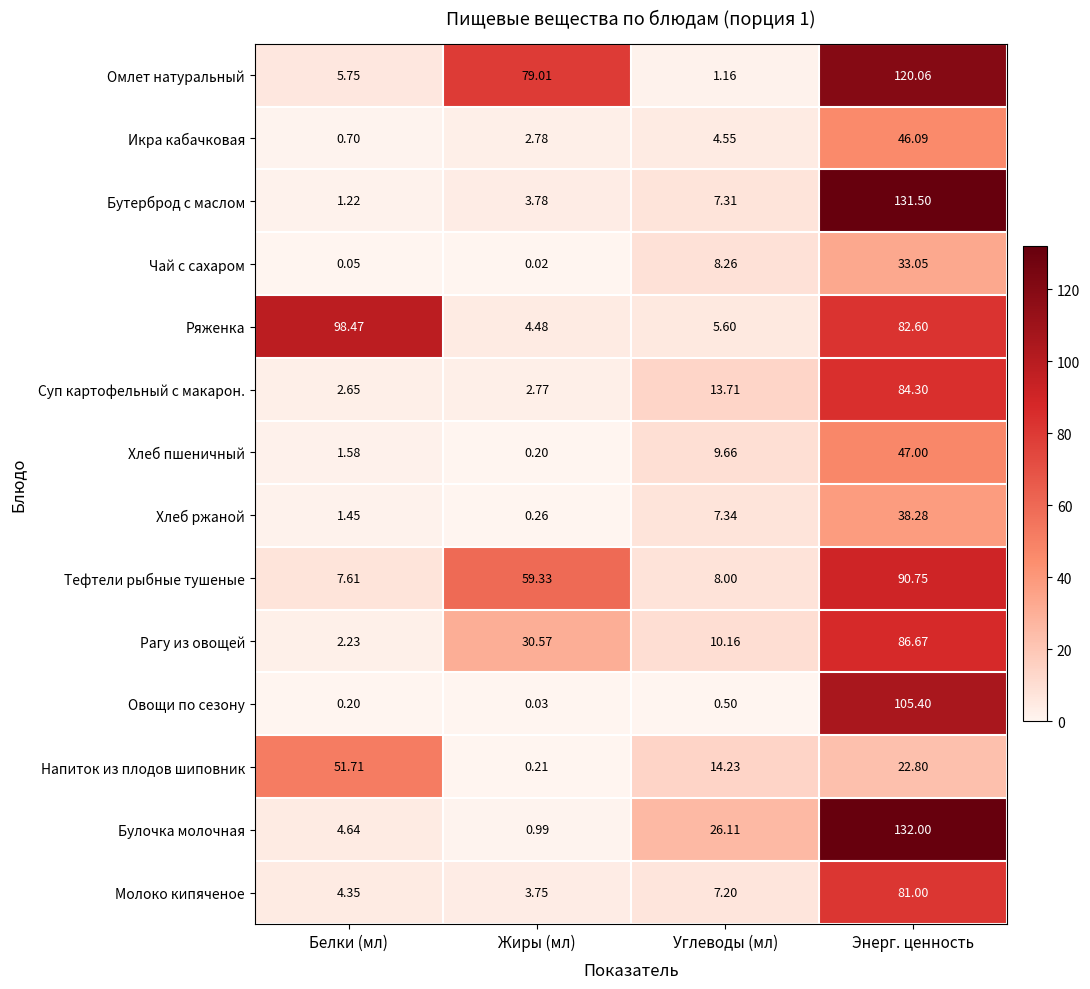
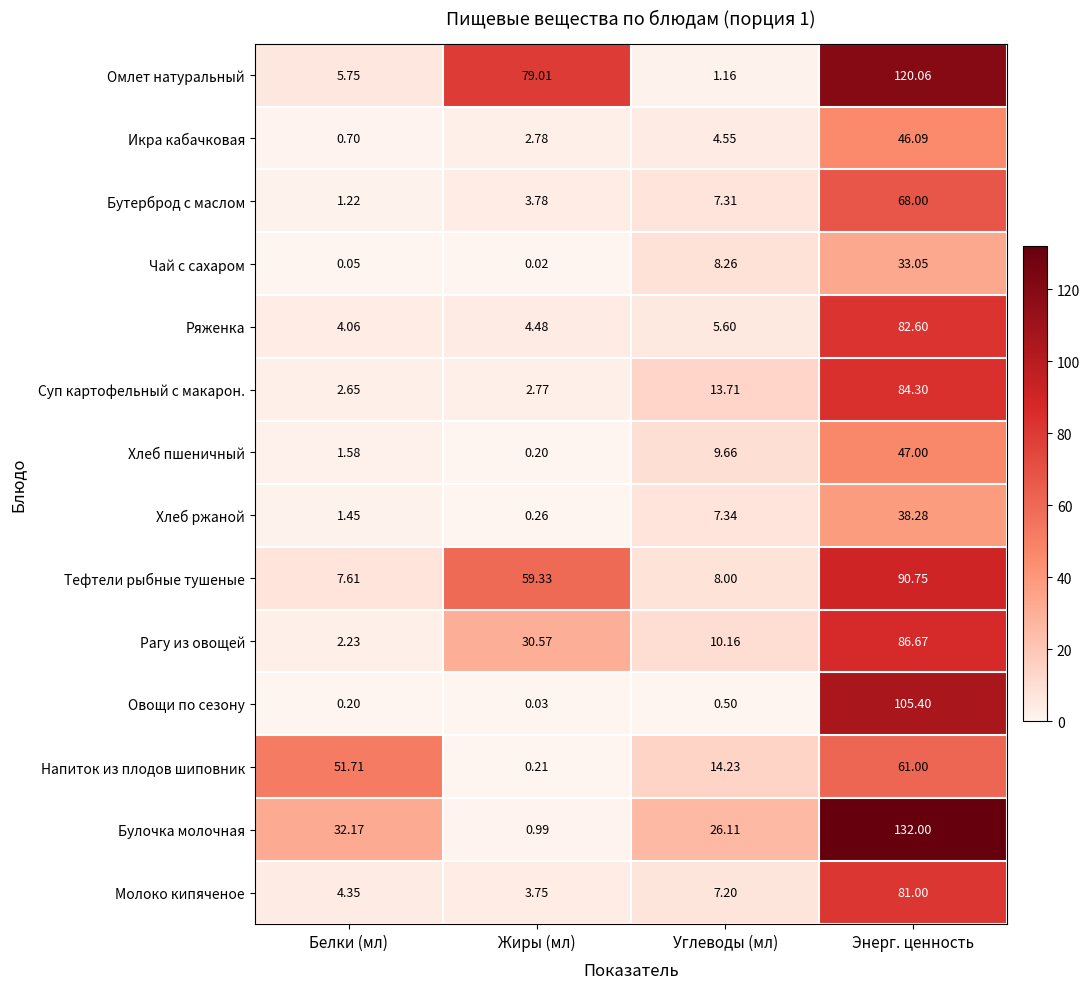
Бутерброд с маслом, Энерг. ценность: 131.50 -> 68.00
Ряженка, Белки (мл): 98.47 -> 4.06
Напиток из плодов шиповник, Энерг. ценность: 22.80 -> 61.00
Булочка молочная, Белки (мл): 4.64 -> 32.17
